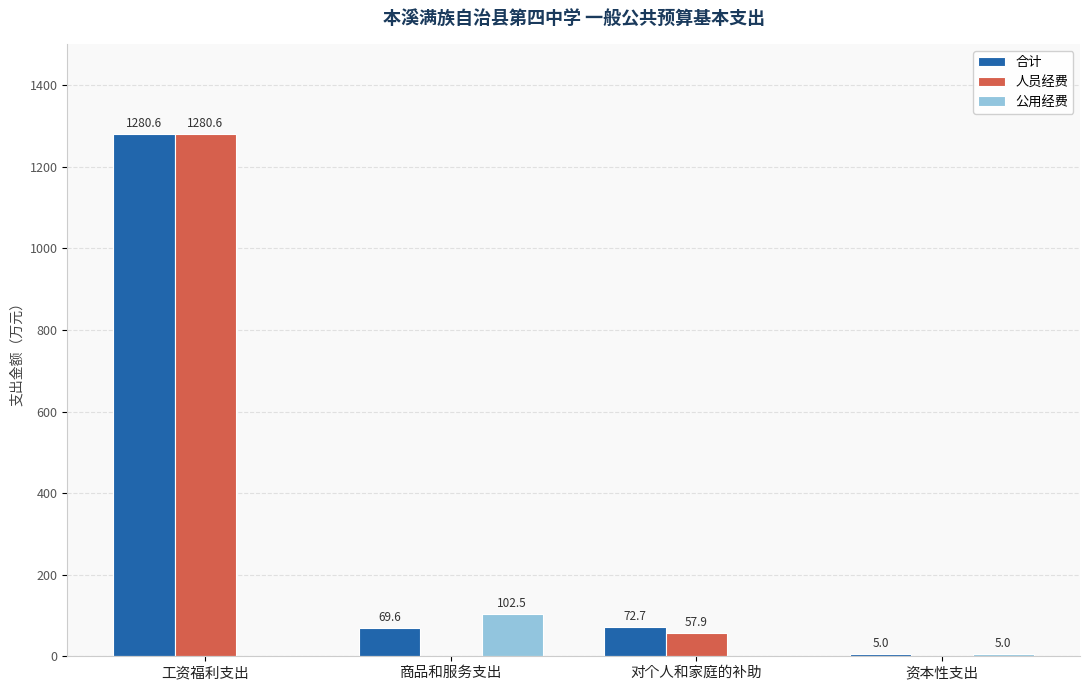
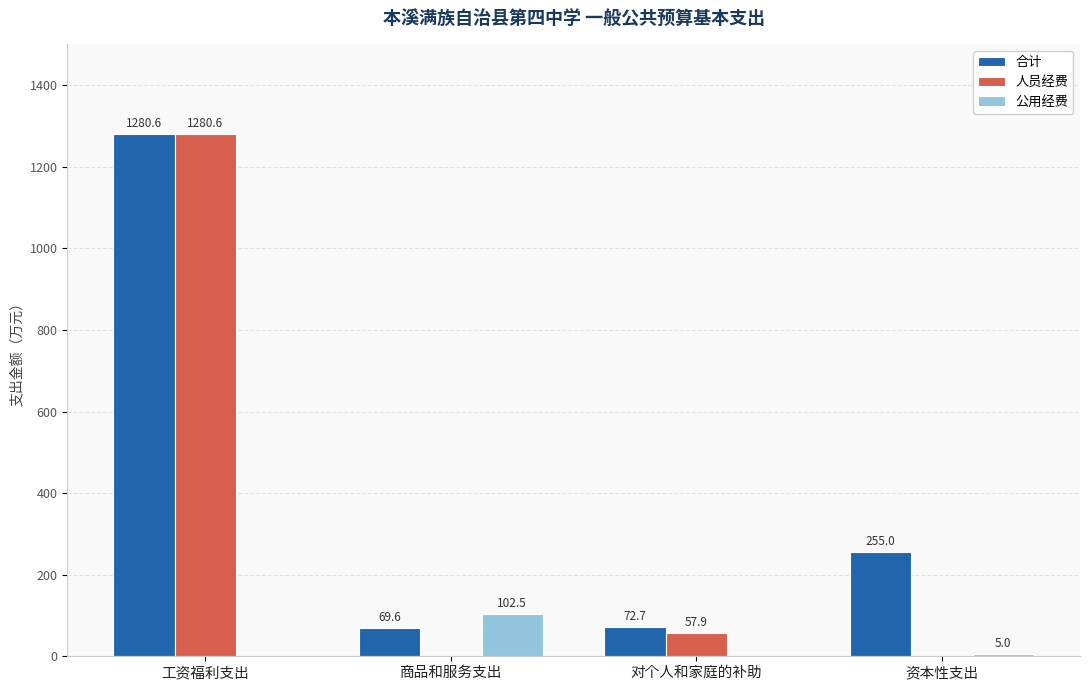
合计, 资本性支出: 5.0 -> 255.0
